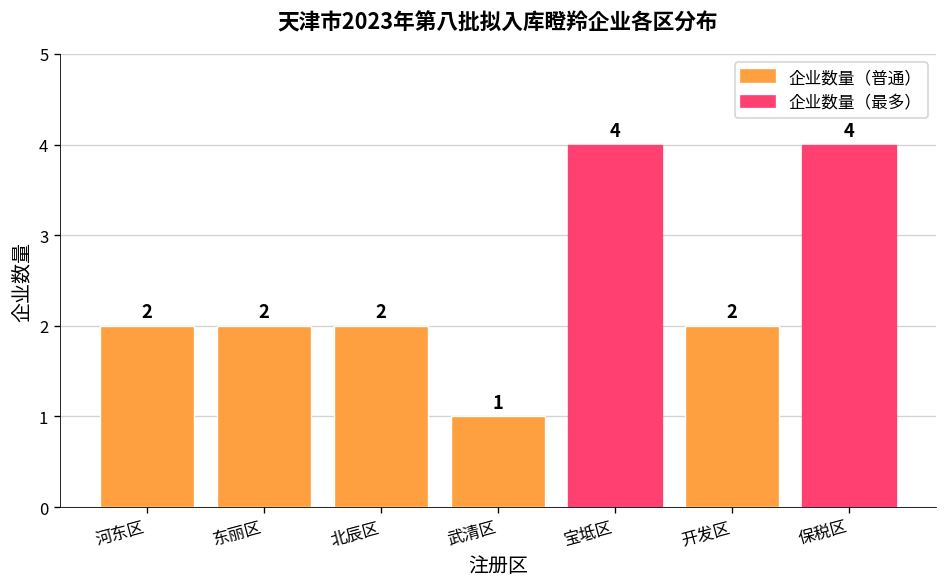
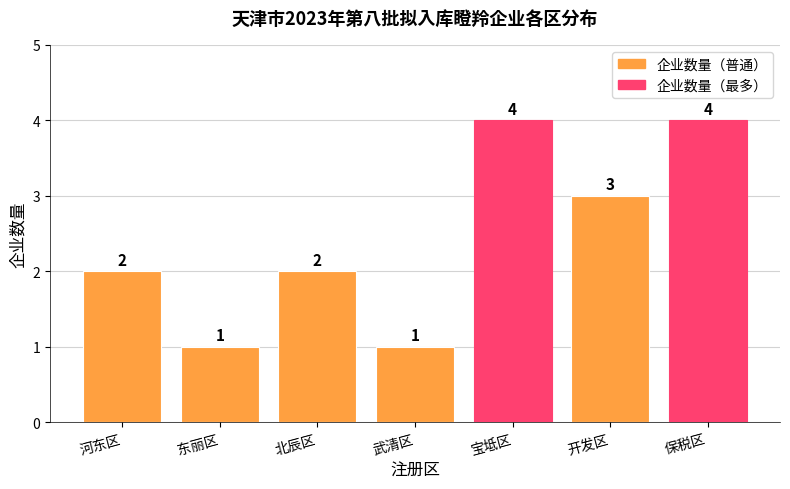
东丽区: 2 -> 1
开发区: 2 -> 3
